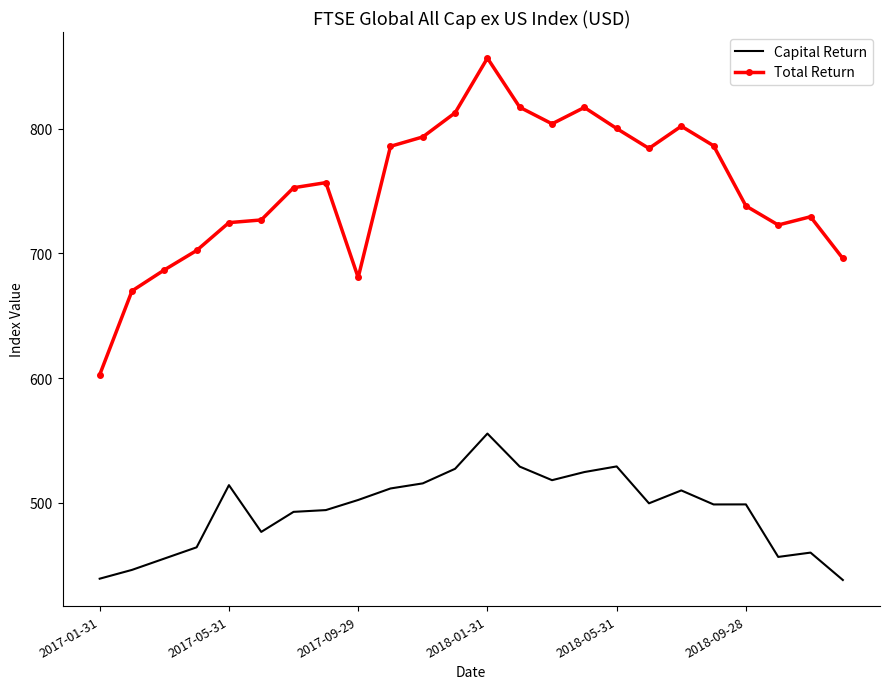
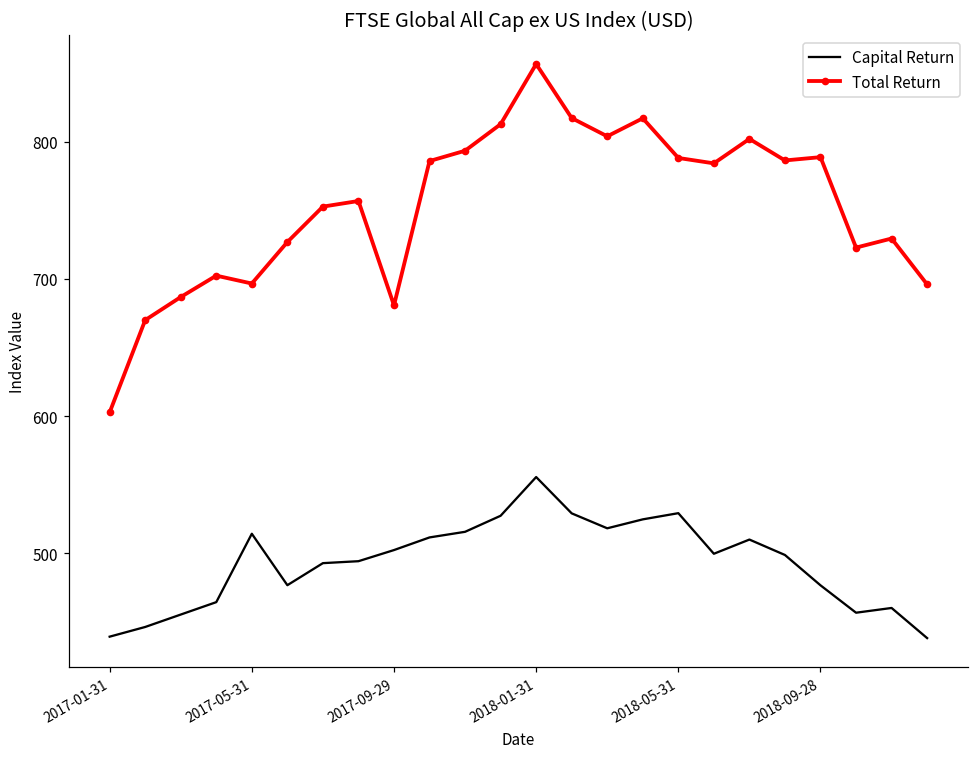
Total Return, 2017-05-31: 725 -> 697
Total Return, 2018-05-31: 800 -> 788
Capital Return, 2018-09-28: 499 -> 477
Total Return, 2018-09-28: 738 -> 789
